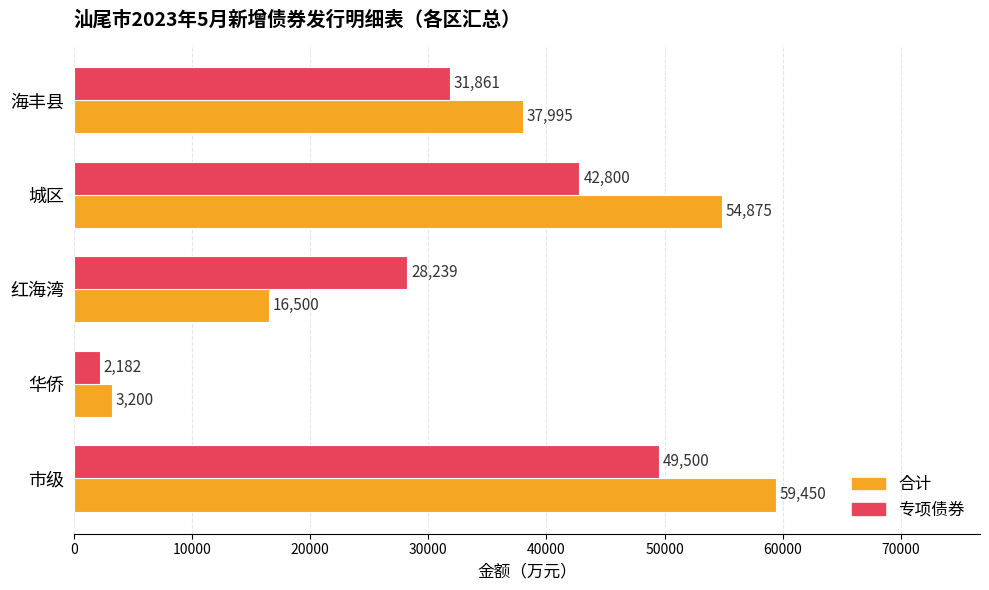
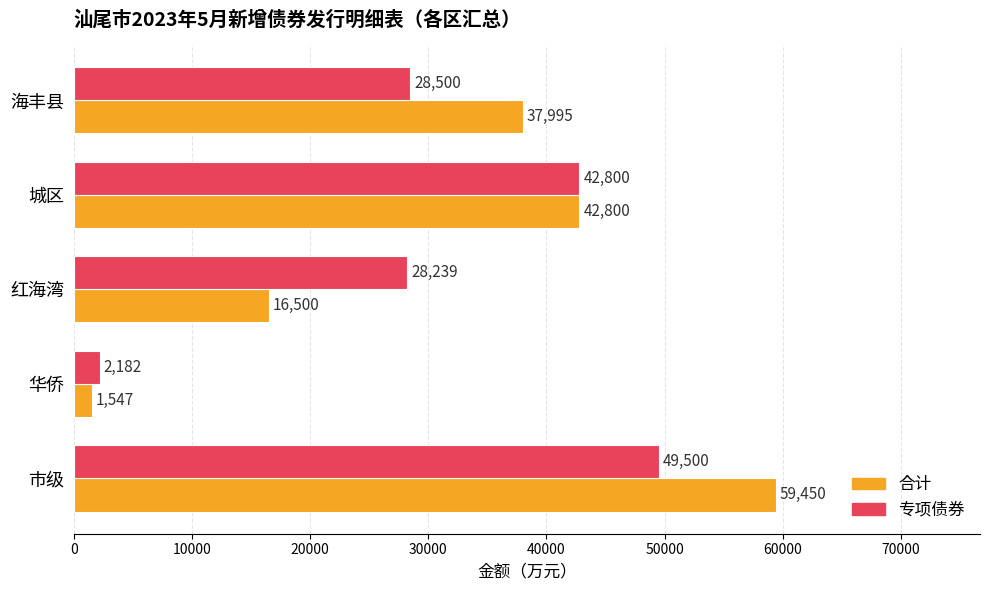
专项债券, 海丰县: 31,861 -> 28,500
合计, 城区: 54,875 -> 42,800
合计, 华侨: 3,200 -> 1,547
